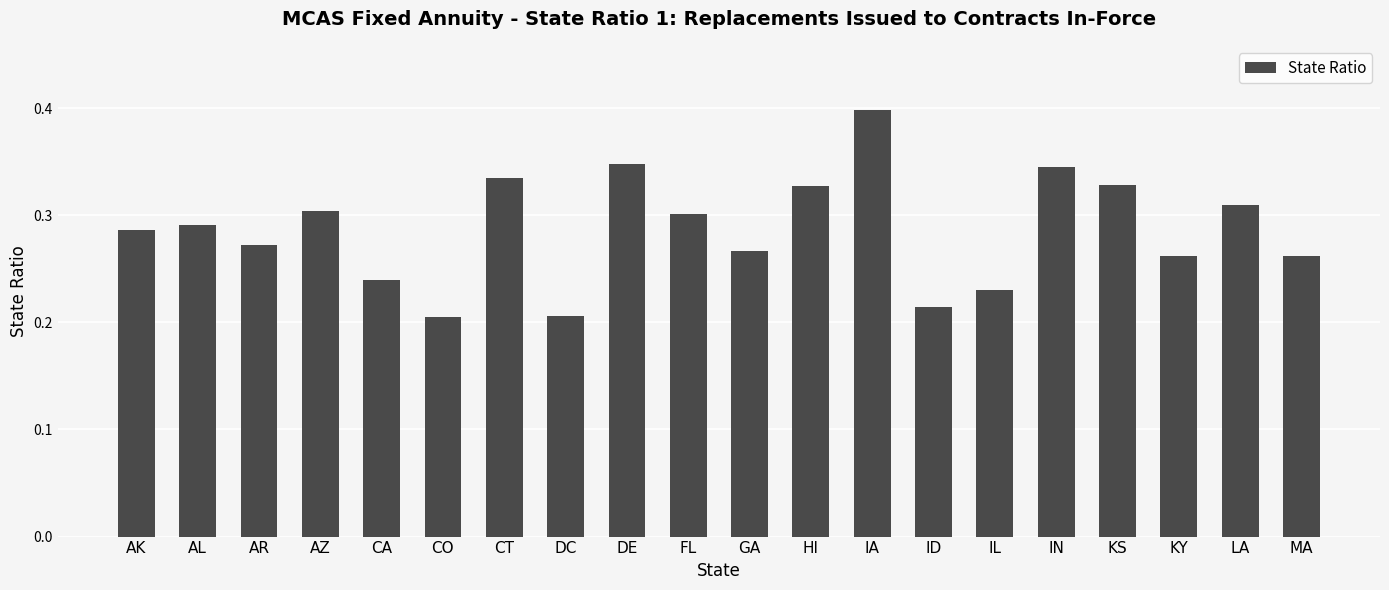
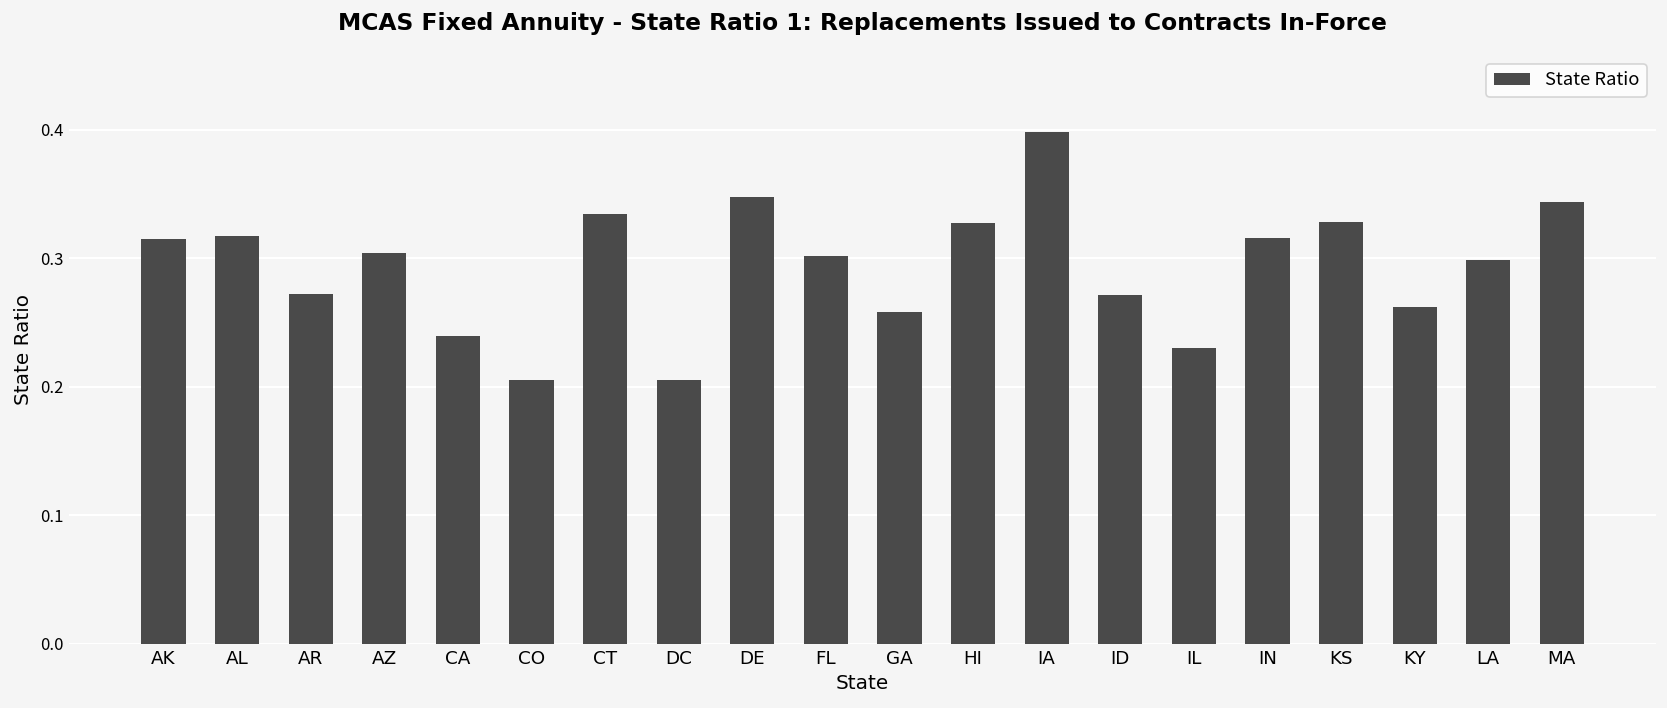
AK: 0.286 -> 0.315
AL: 0.291 -> 0.317
GA: 0.266 -> 0.258
ID: 0.214 -> 0.271
IN: 0.345 -> 0.316
LA: 0.309 -> 0.299
MA: 0.262 -> 0.344
